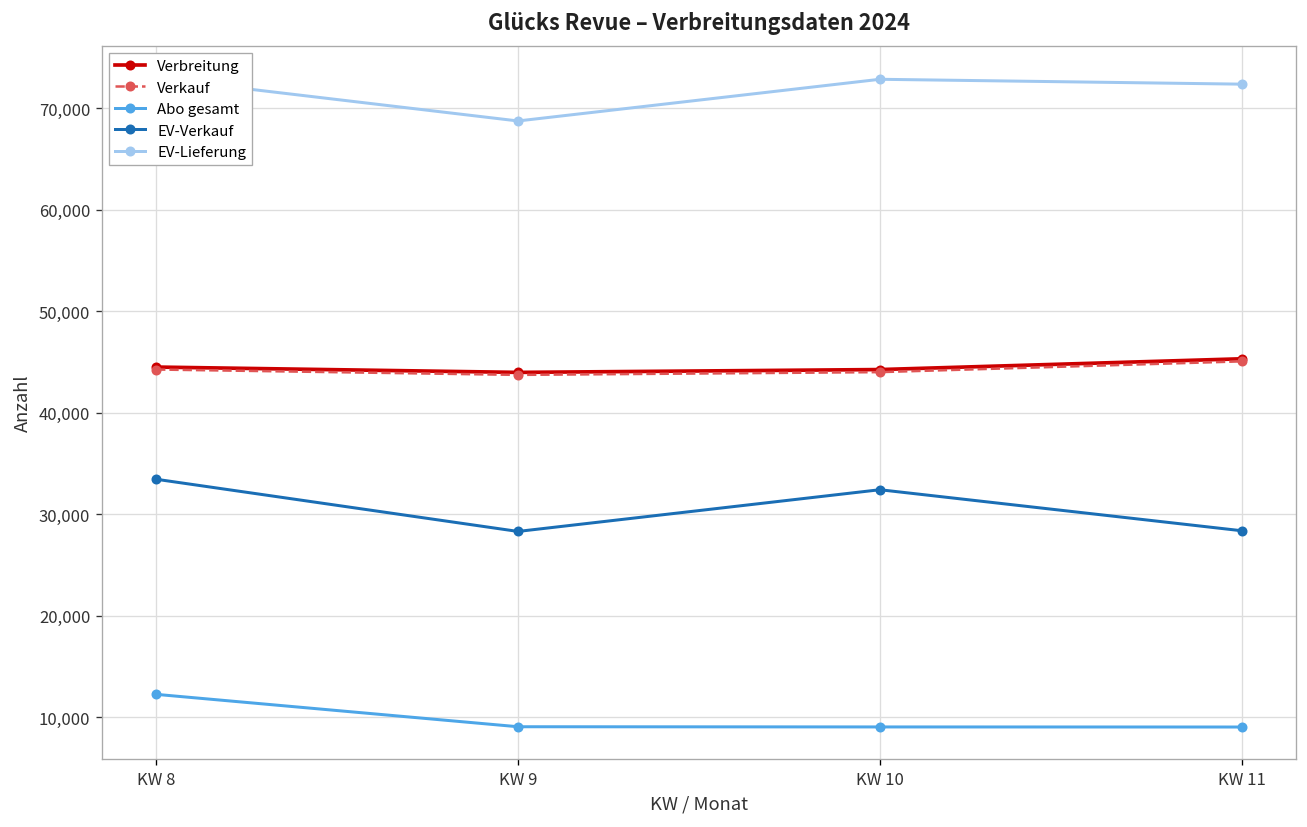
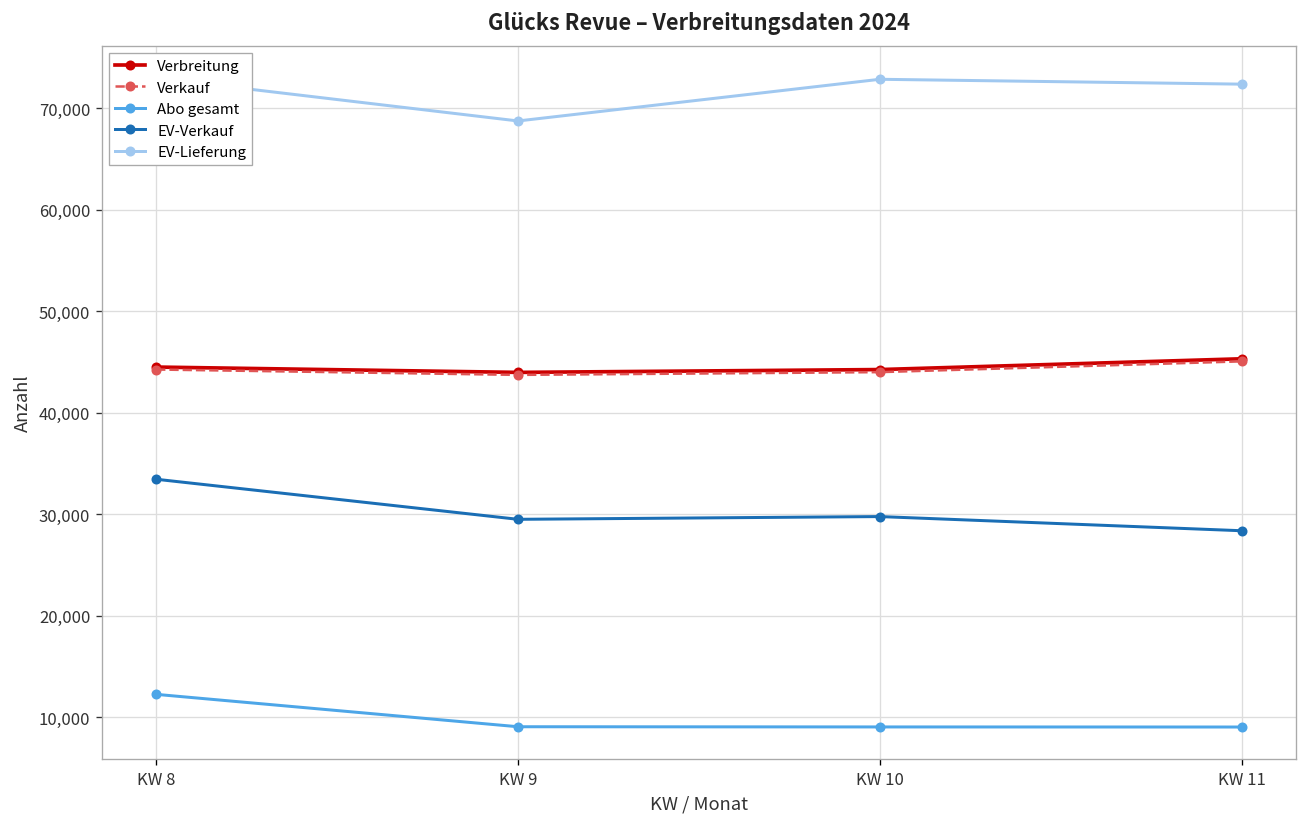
EV-Verkauf, KW 9: 28,000 -> 29,000
EV-Verkauf, KW 10: 32,000 -> 30,000
